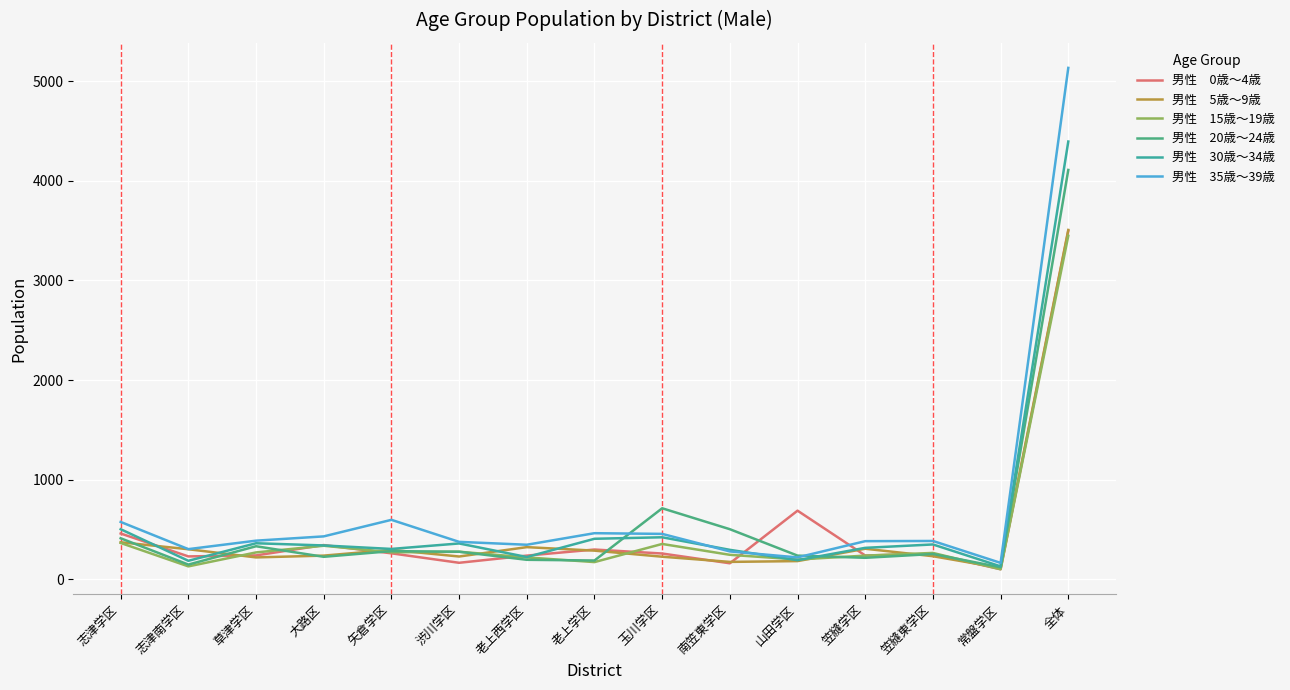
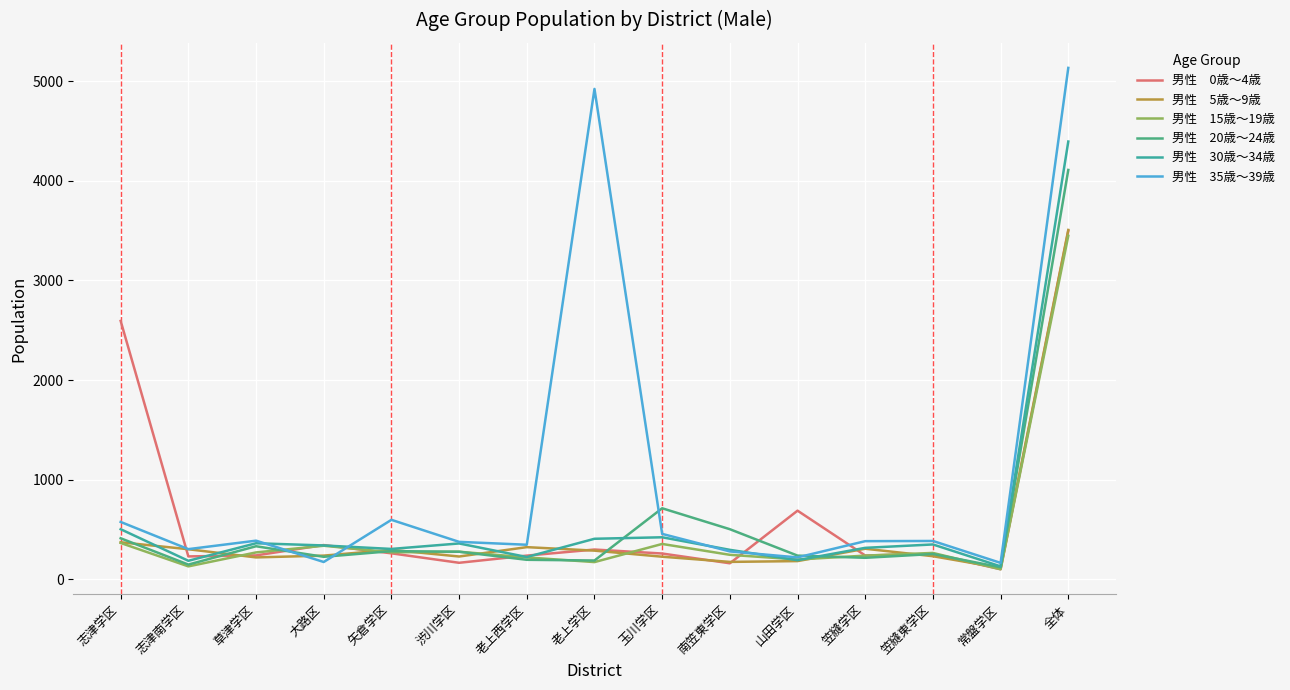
男性 0歳～4歳, 志津学区: 500 -> 2600
男性 35歳～39歳, 大路区: 400 -> 200
男性 35歳～39歳, 老上学区: 500 -> 4900
